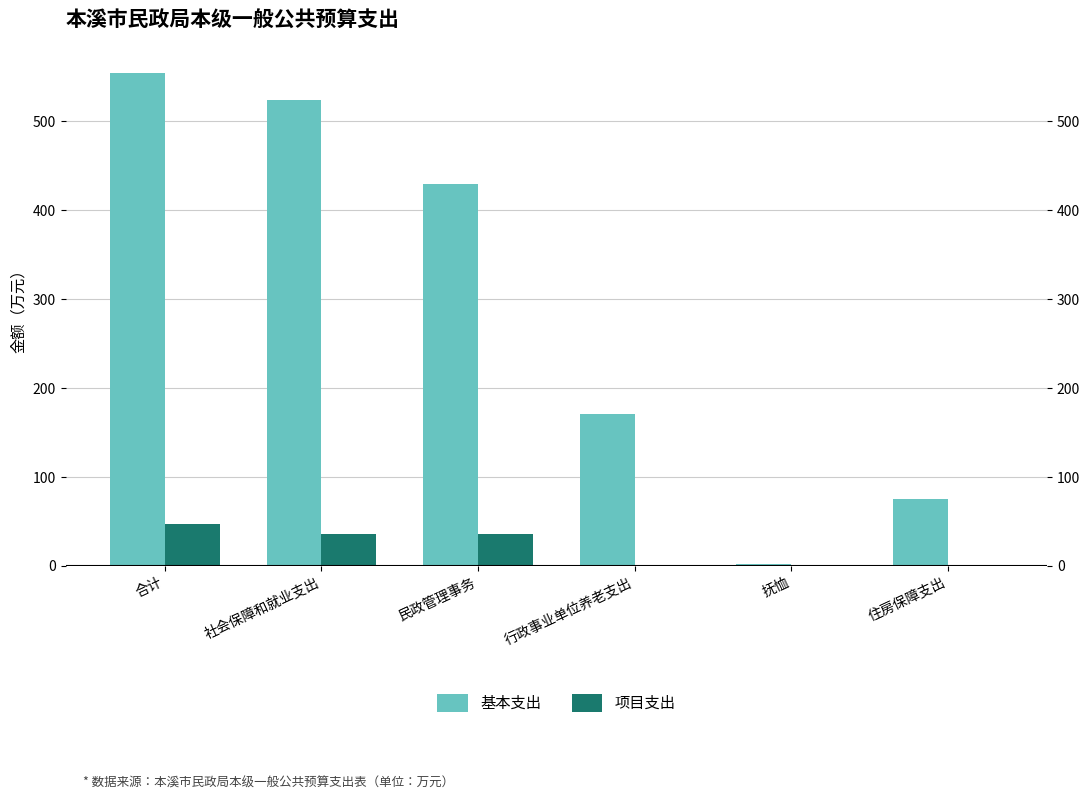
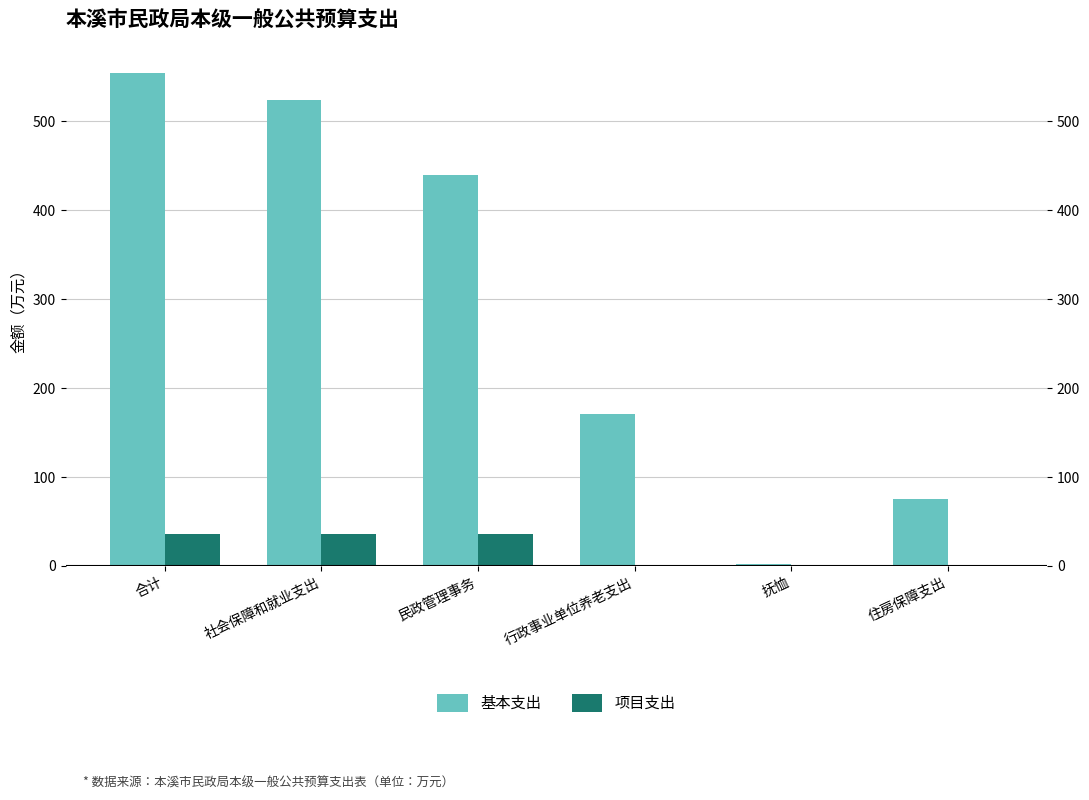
项目支出, 合计: 50 -> 40
基本支出, 民政管理事务: 430 -> 440
